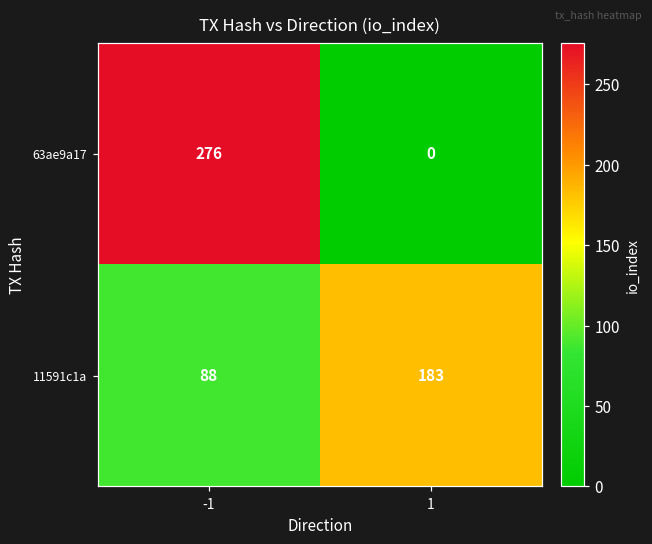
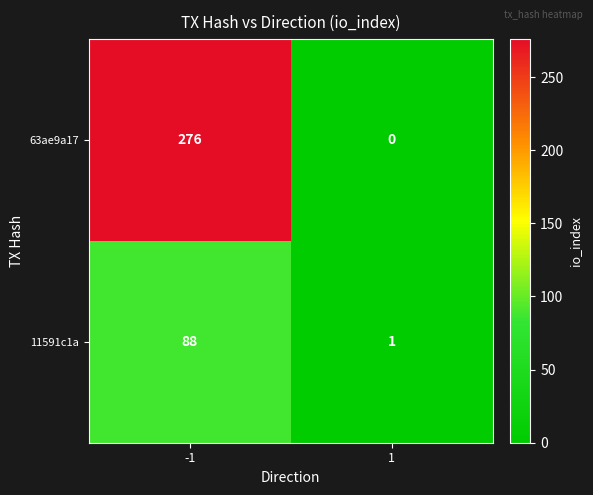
11591c1a, 1: 183 -> 1
